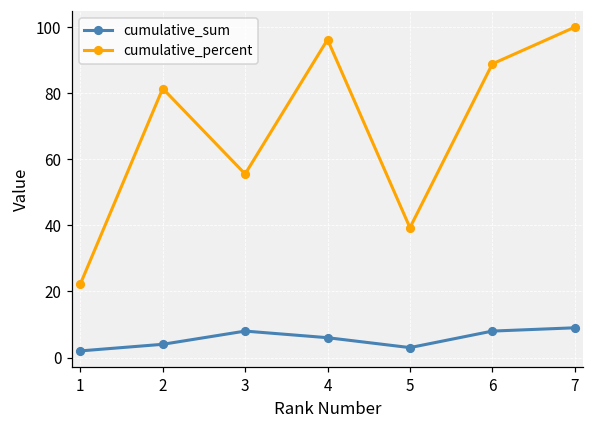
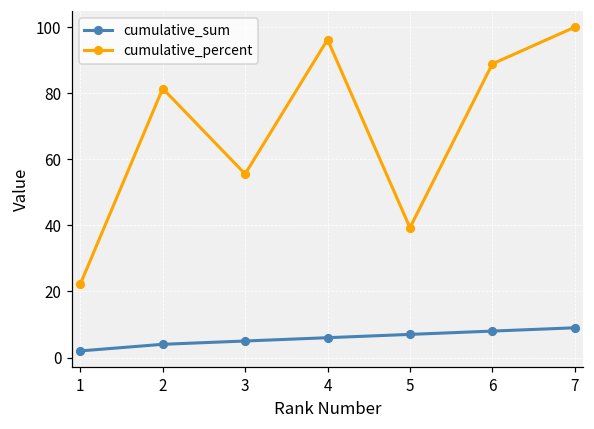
cumulative_sum, 3: 8 -> 5
cumulative_sum, 5: 3 -> 7
